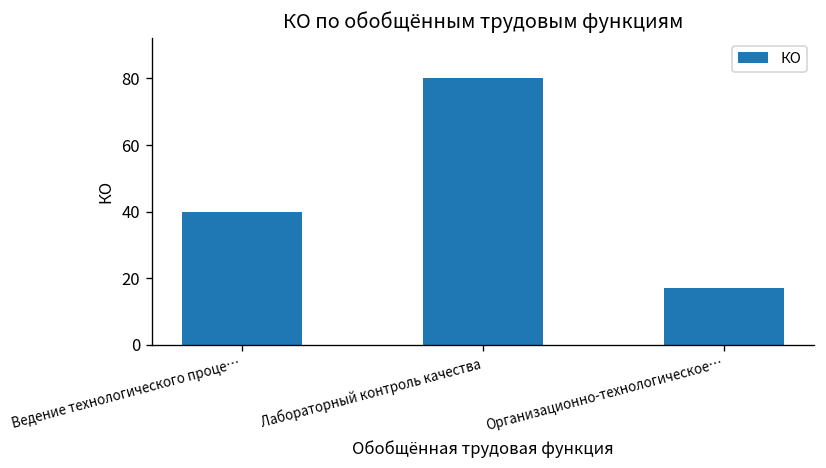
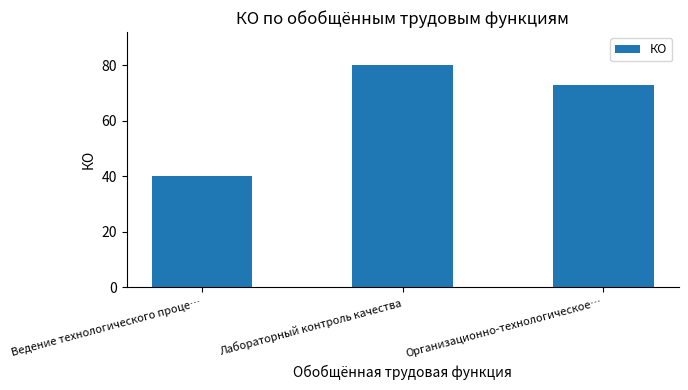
Организационно-технологическое…: 17 -> 73
